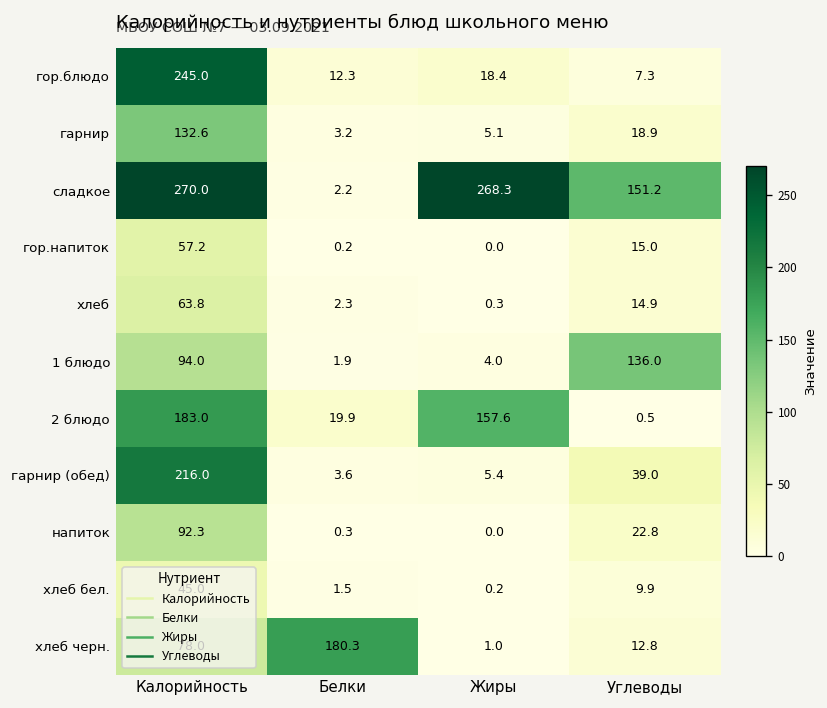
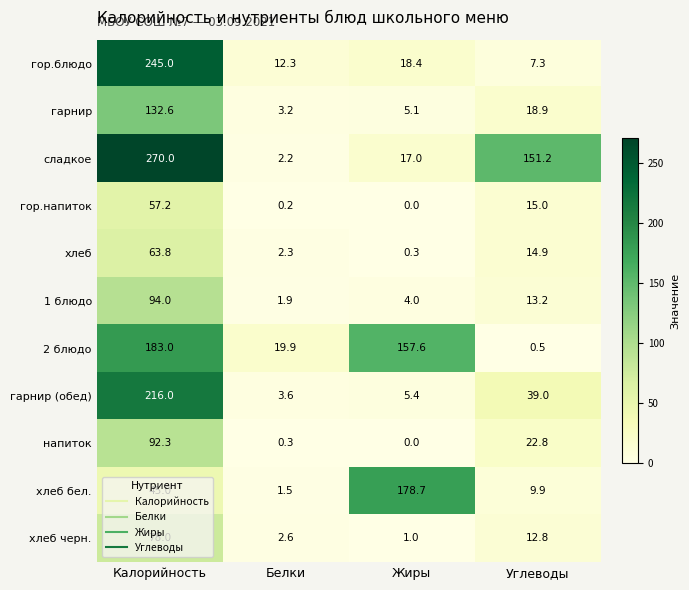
сладкое, Жиры: 268.3 -> 17.0
1 блюдо, Углеводы: 136.0 -> 13.2
хлеб бел., Жиры: 0.2 -> 178.7
хлеб черн., Белки: 180.3 -> 2.6
